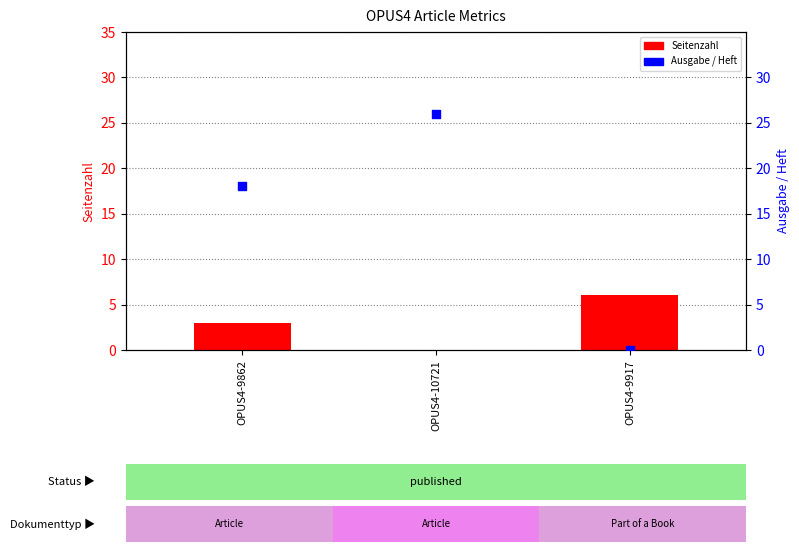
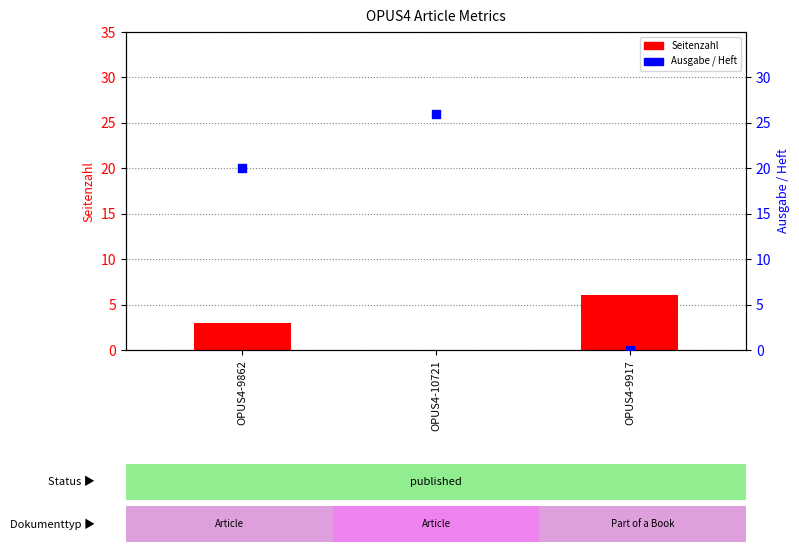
Ausgabe / Heft, OPUS4-9862: 18 -> 20
